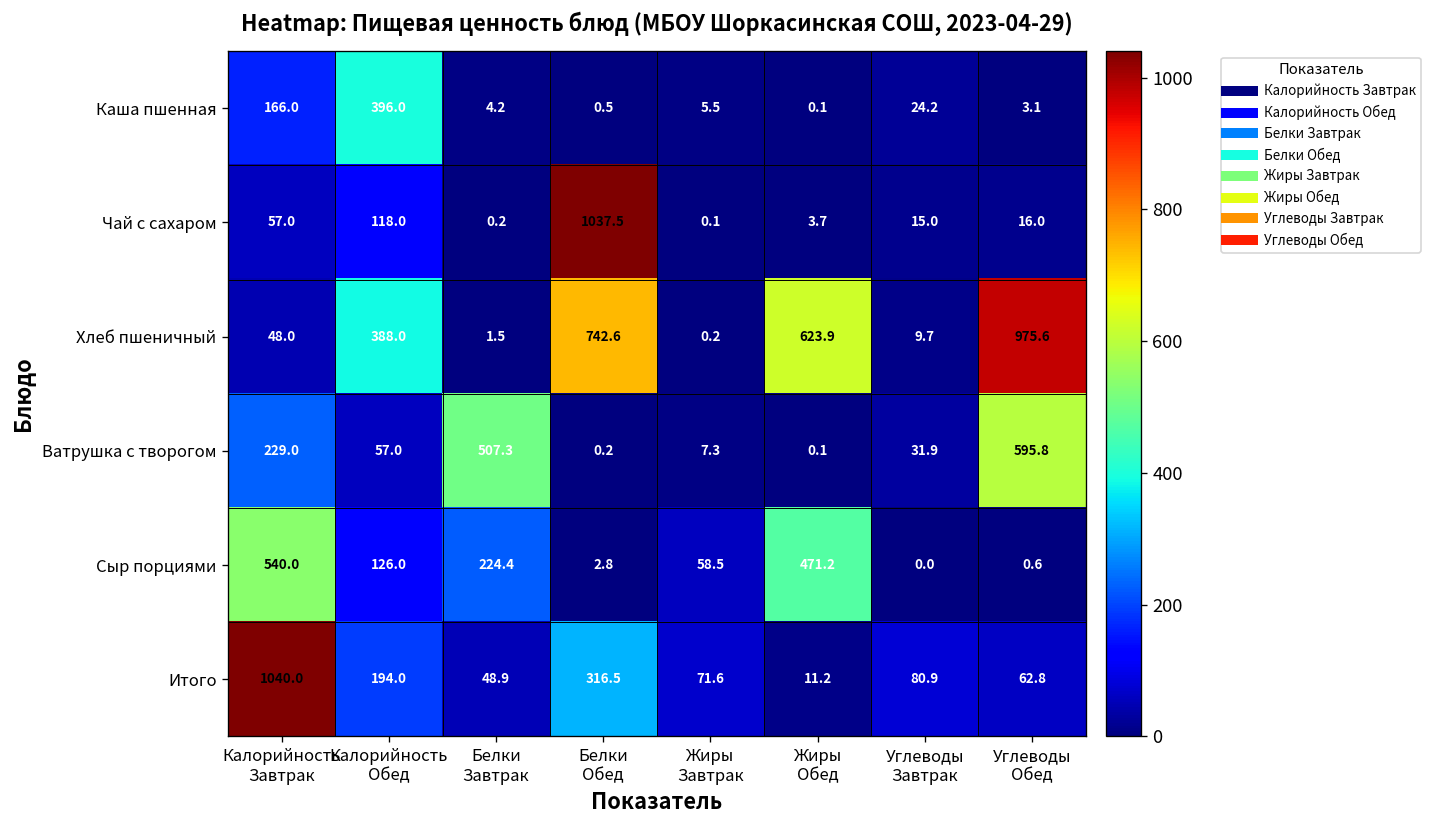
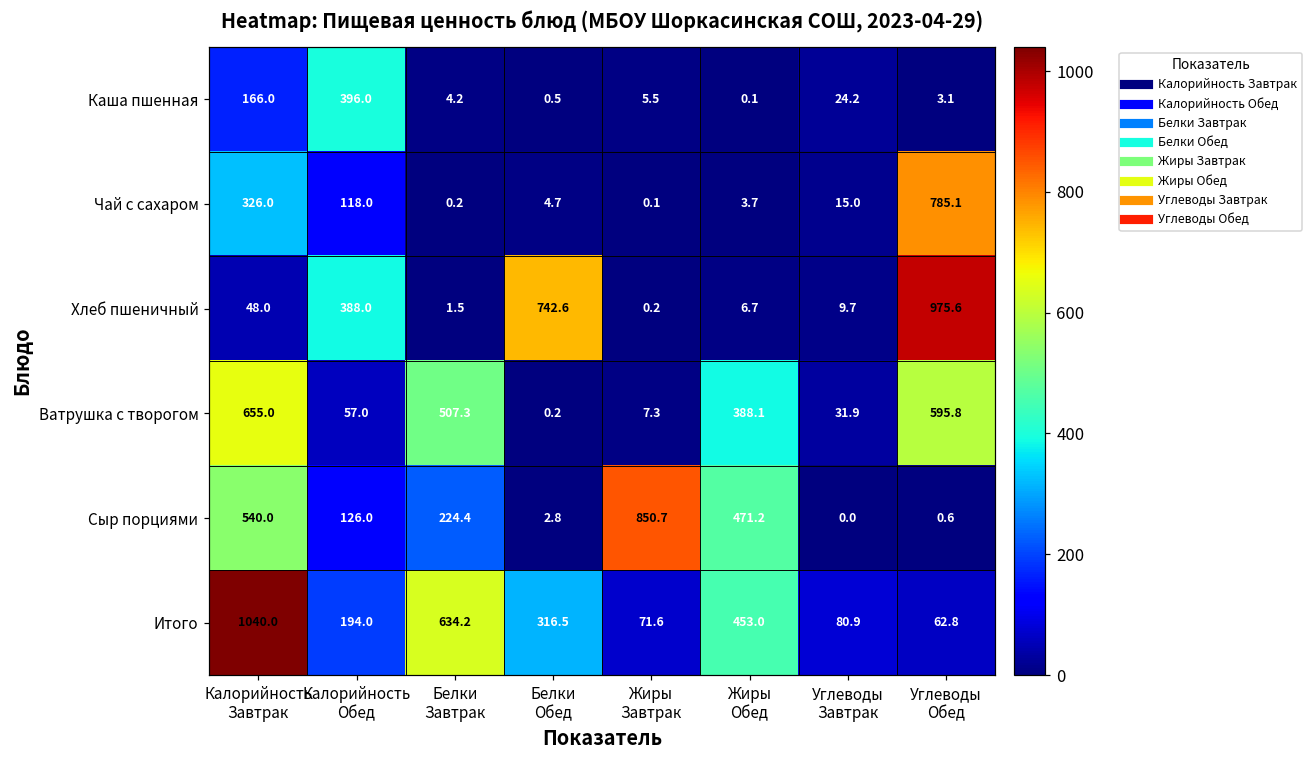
Чай с сахаром, Калорийность Завтрак: 57.0 -> 326.0
Чай с сахаром, Белки Обед: 1037.5 -> 4.7
Чай с сахаром, Углеводы Обед: 16.0 -> 785.1
Хлеб пшеничный, Жиры Обед: 623.9 -> 6.7
Ватрушка с творогом, Калорийность Завтрак: 229.0 -> 655.0
Ватрушка с творогом, Жиры Обед: 0.1 -> 388.1
Сыр порциями, Жиры Завтрак: 58.5 -> 850.7
Итого, Белки Завтрак: 48.9 -> 634.2
Итого, Жиры Обед: 11.2 -> 453.0
